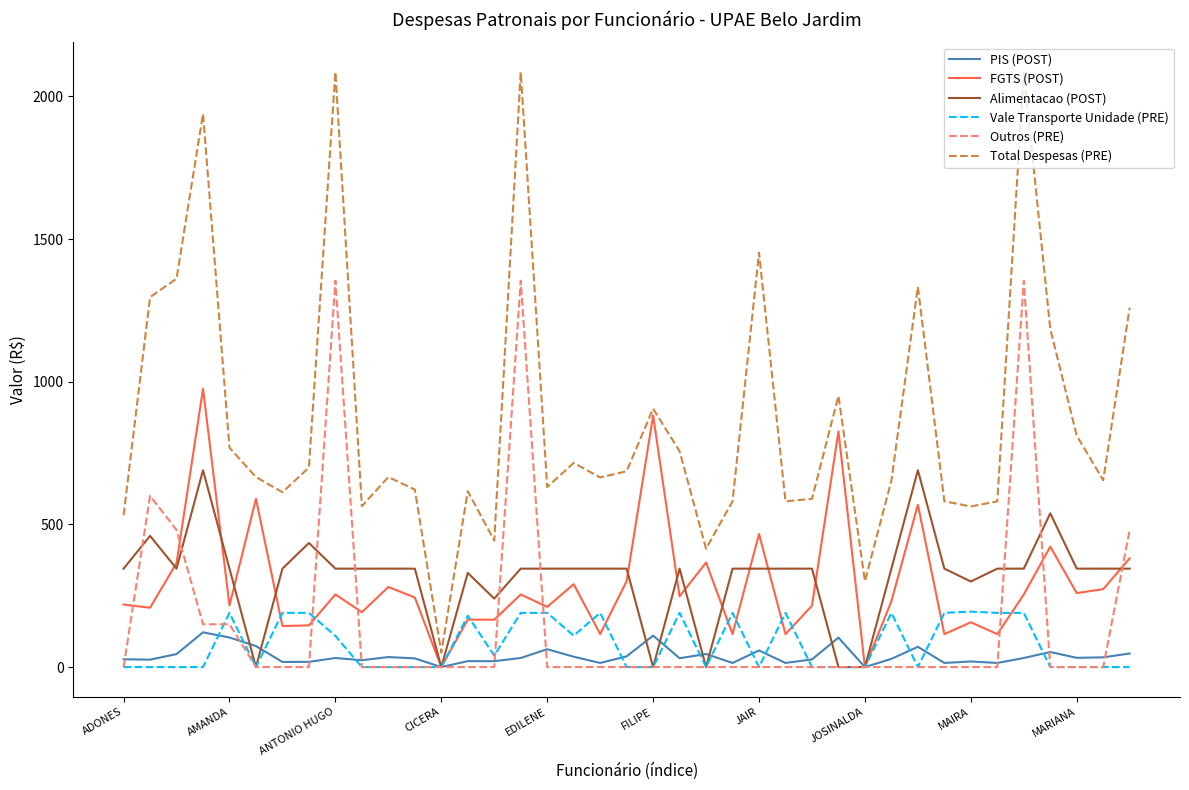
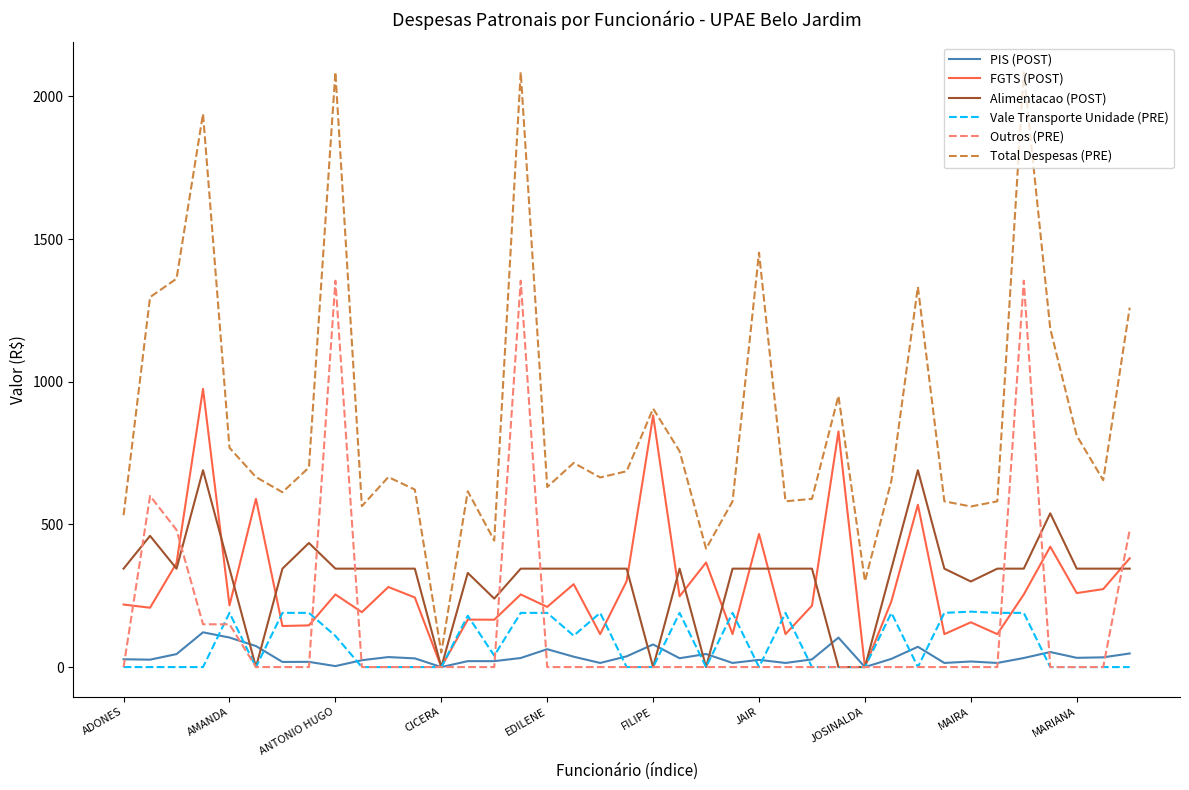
PIS (POST), ANTONIO HUGO: 30 -> 0
PIS (POST), FILIPE: 110 -> 80
PIS (POST), JAIR: 60 -> 30
